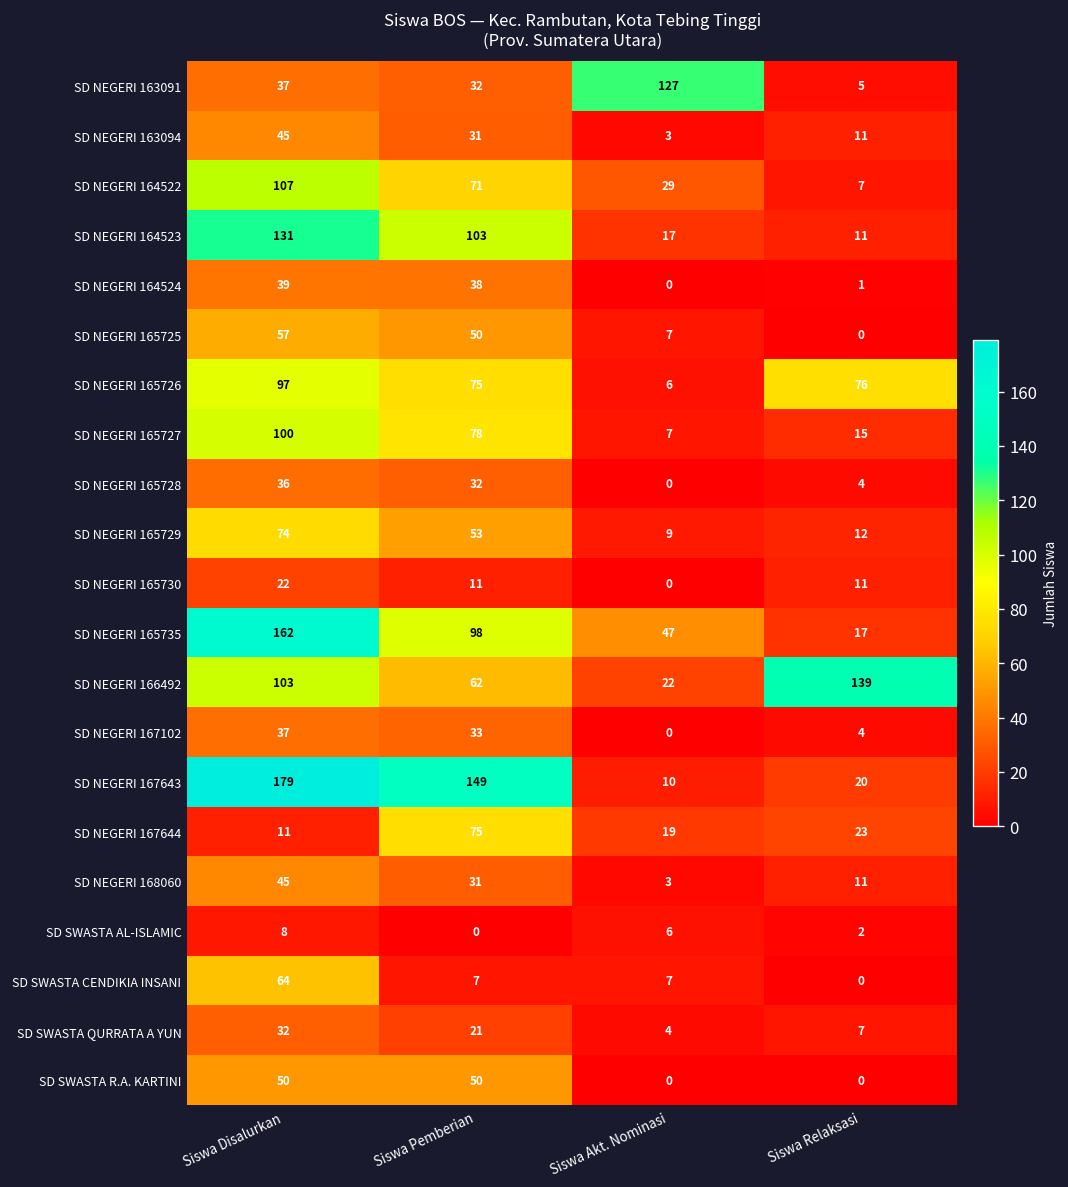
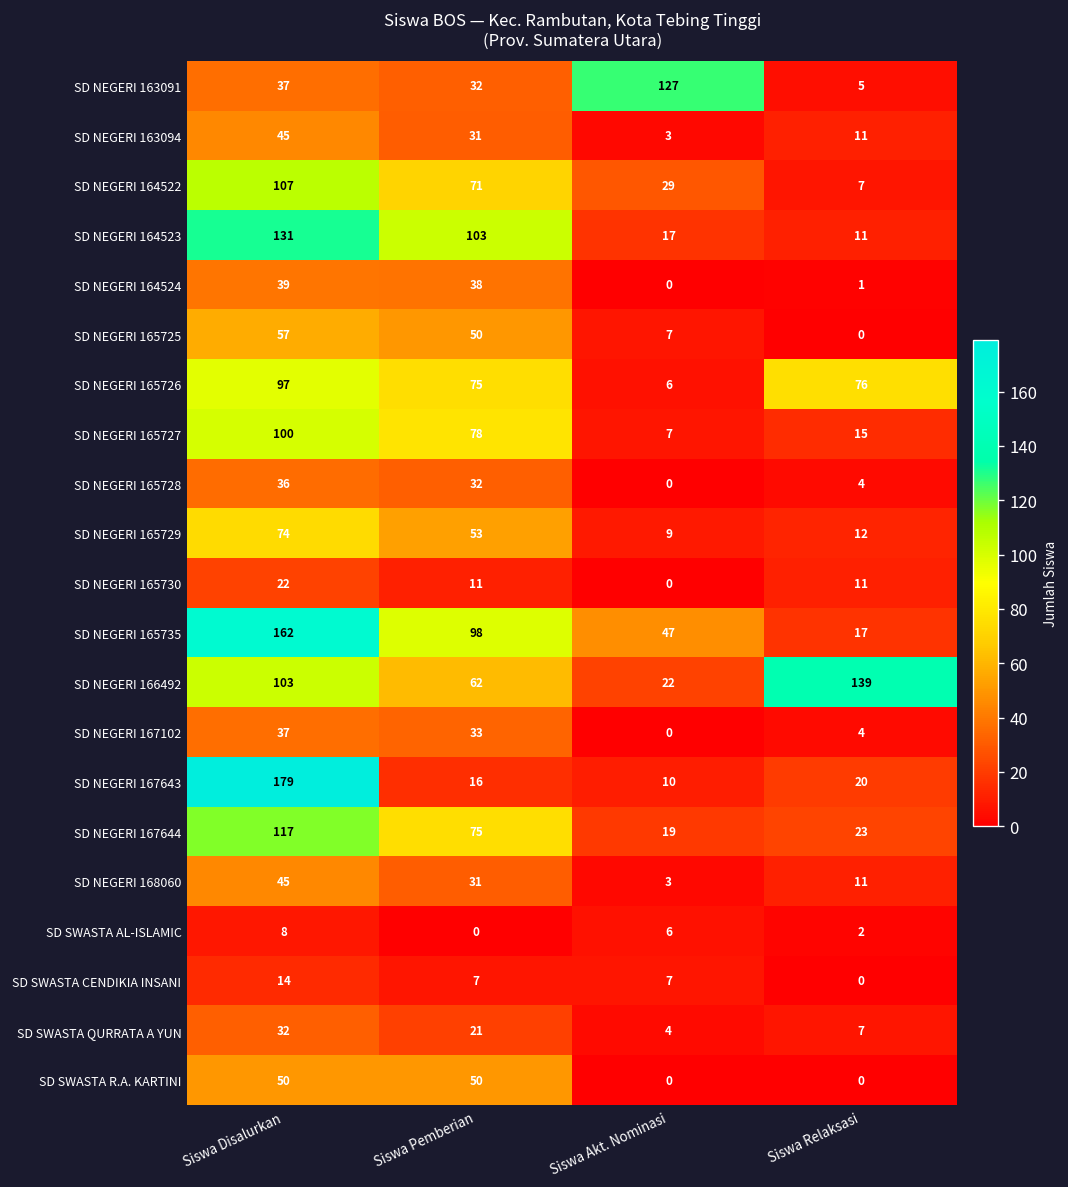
SD NEGERI 167643, Siswa Pemberian: 149 -> 16
SD NEGERI 167644, Siswa Disalurkan: 11 -> 117
SD SWASTA CENDIKIA INSANI, Siswa Disalurkan: 64 -> 14
